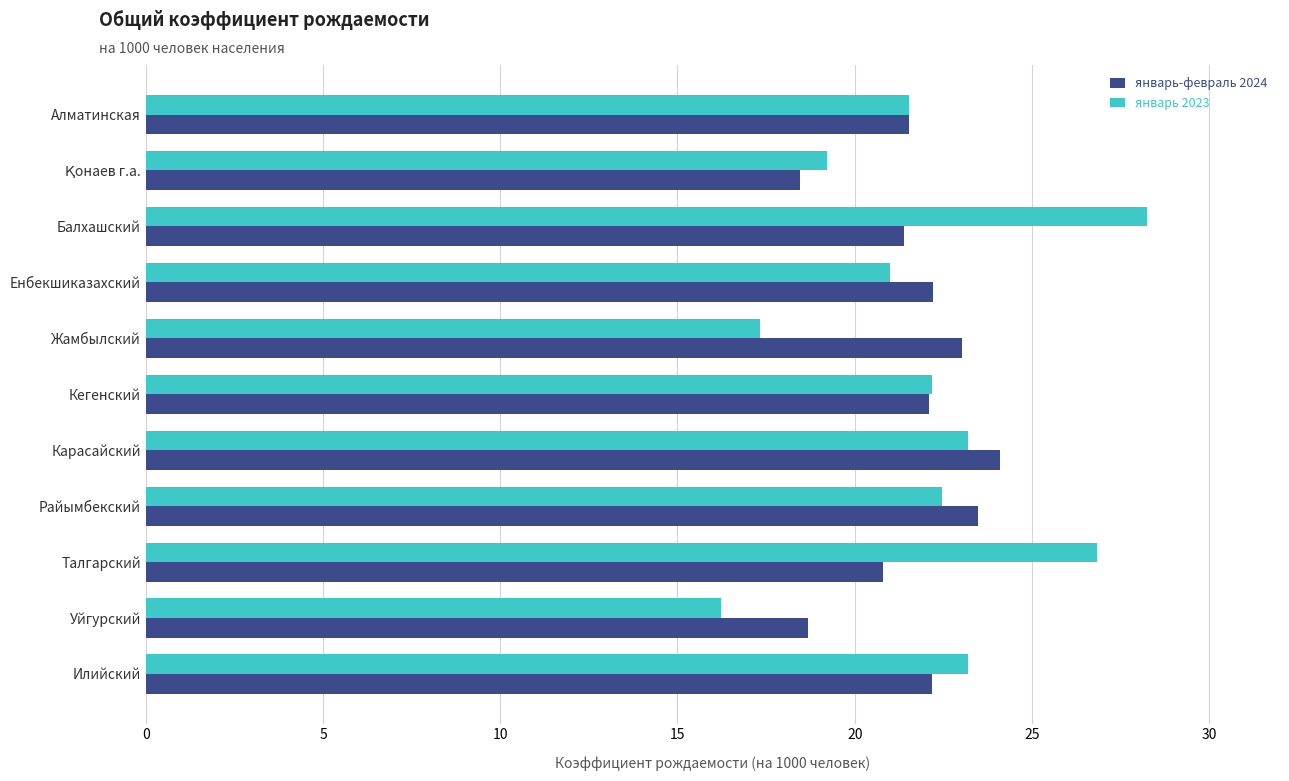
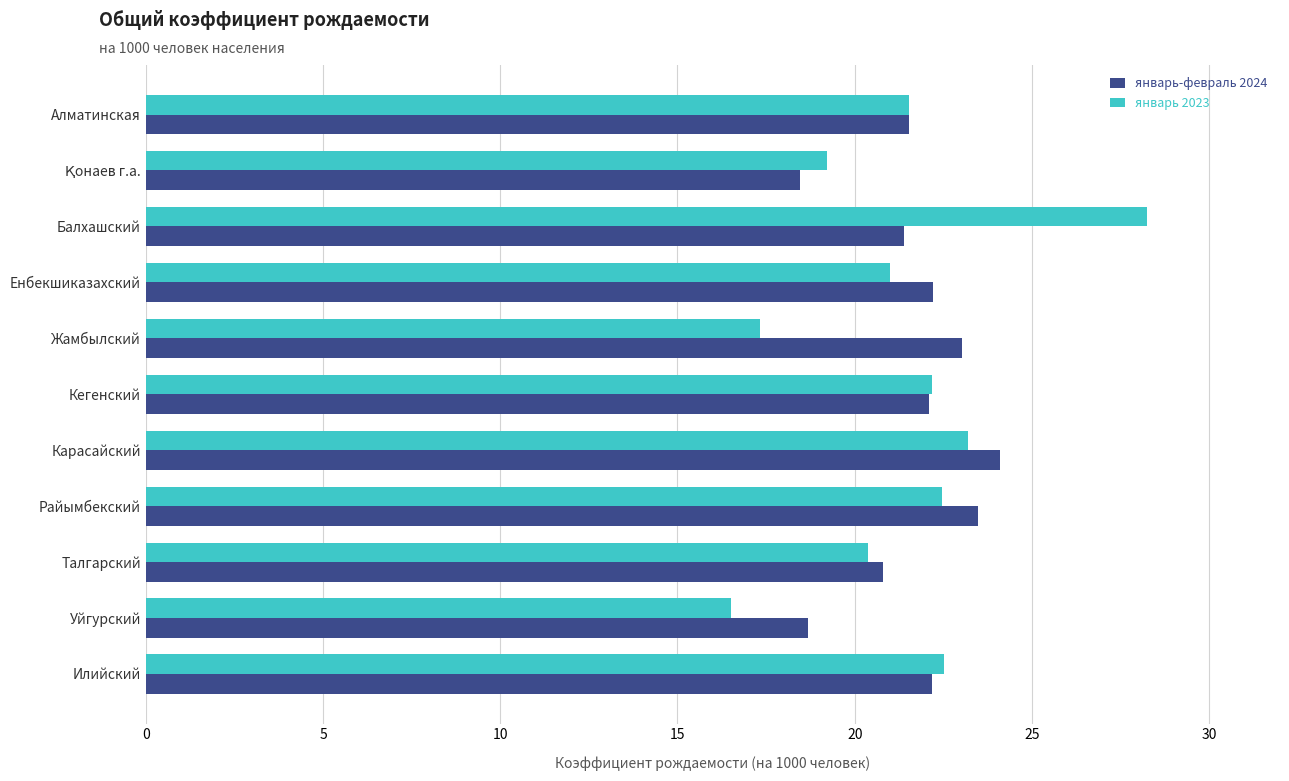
январь 2023, Талгарский: 26.9 -> 20.4
январь 2023, Уйгурский: 16.2 -> 16.5
январь 2023, Илийский: 23.2 -> 22.5
